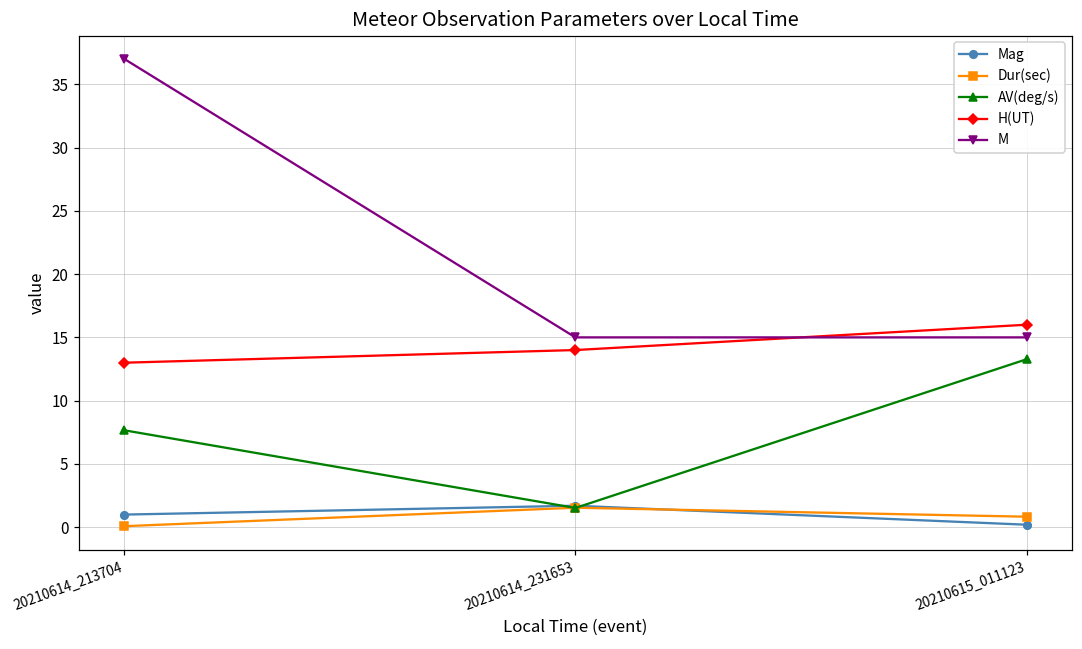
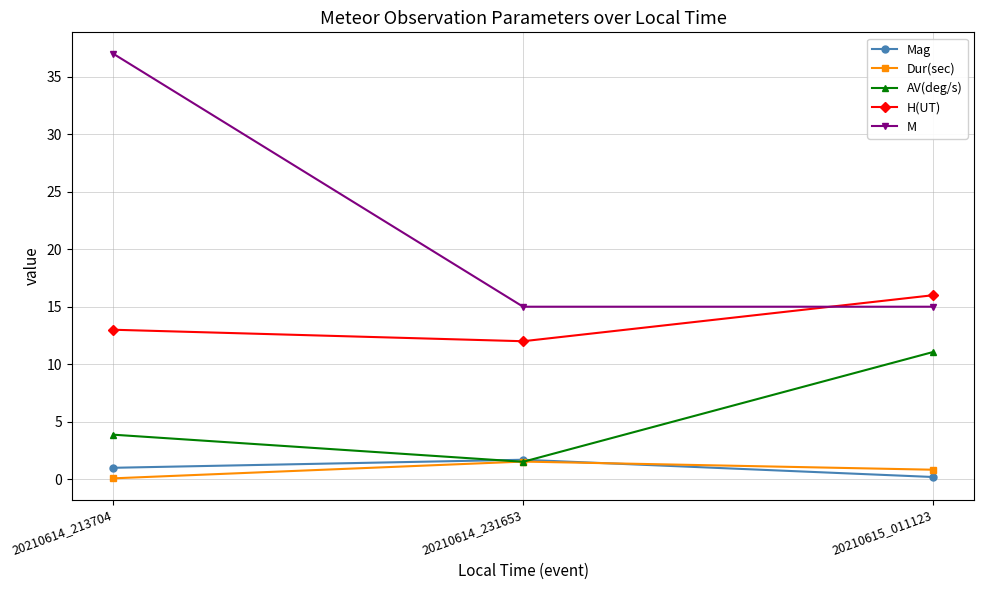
AV(deg/s), 20210614_213704: 7.7 -> 3.9
H(UT), 20210614_231653: 14 -> 12
AV(deg/s), 20210615_011123: 13.3 -> 11.1
